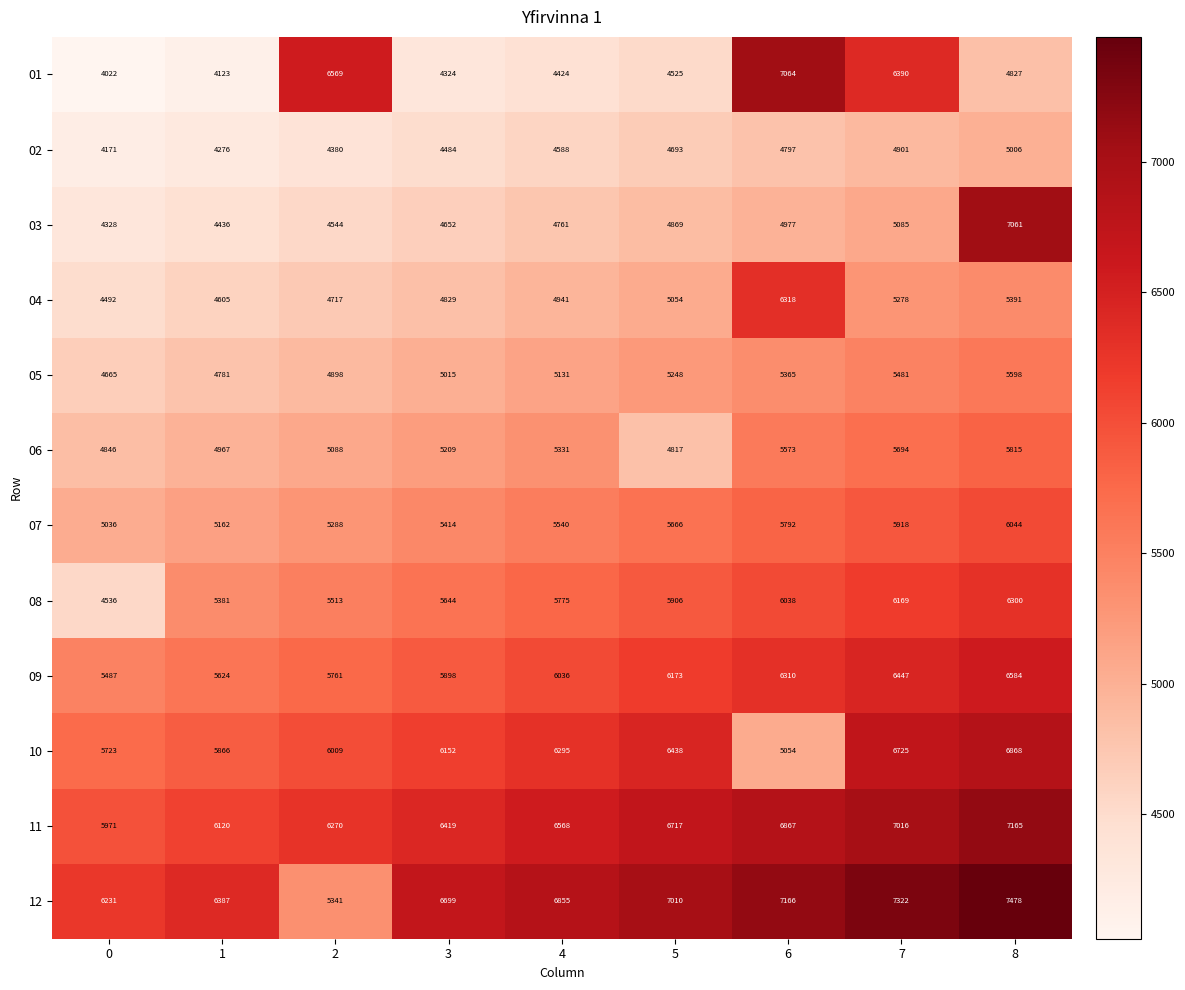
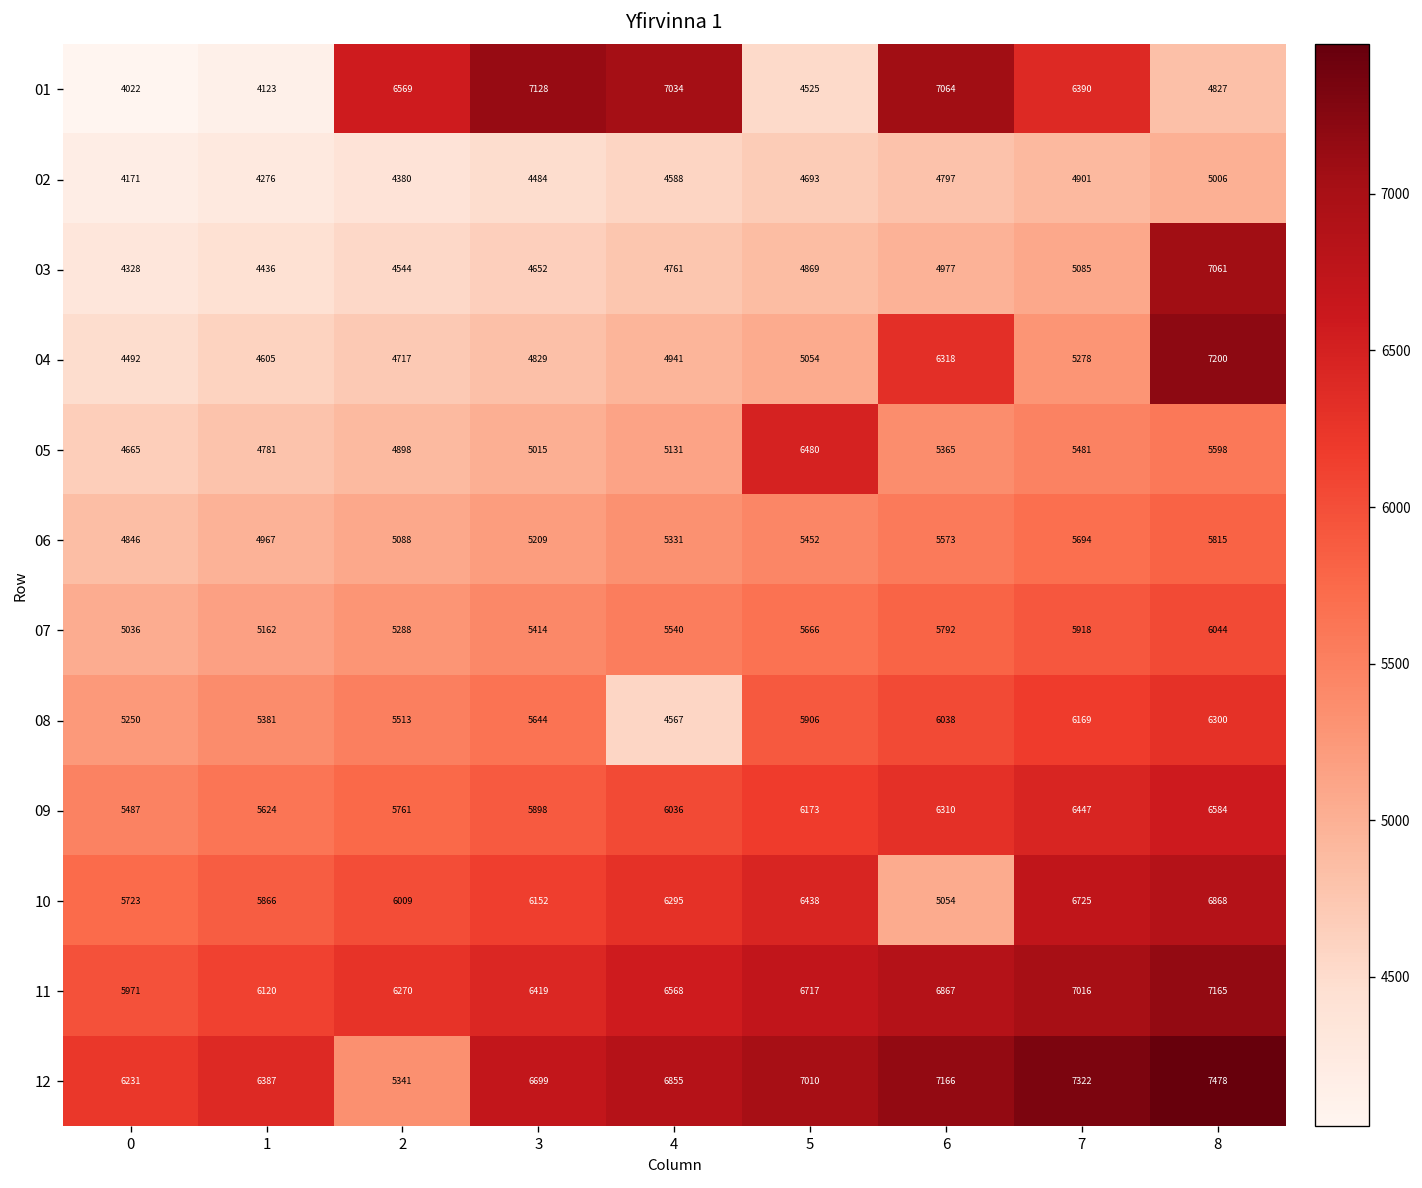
01, 3: 4324 -> 7128
01, 4: 4424 -> 7034
04, 8: 5391 -> 7200
05, 5: 5248 -> 6480
06, 5: 4817 -> 5452
08, 0: 4536 -> 5250
08, 4: 5775 -> 4567
